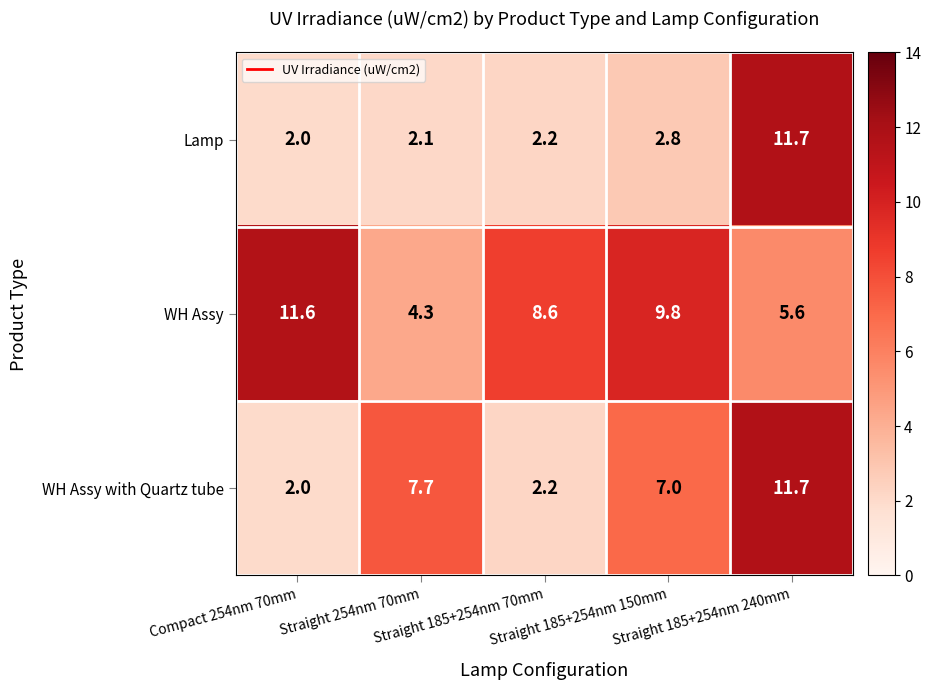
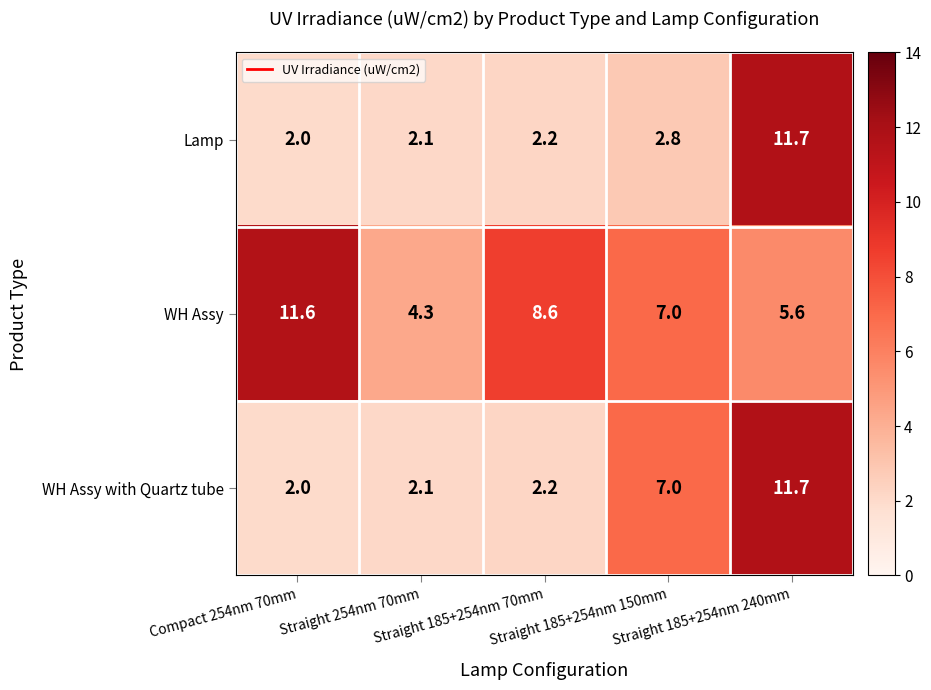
WH Assy, Straight 185+254nm 150mm: 9.8 -> 7.0
WH Assy with Quartz tube, Straight 254nm 70mm: 7.7 -> 2.1
